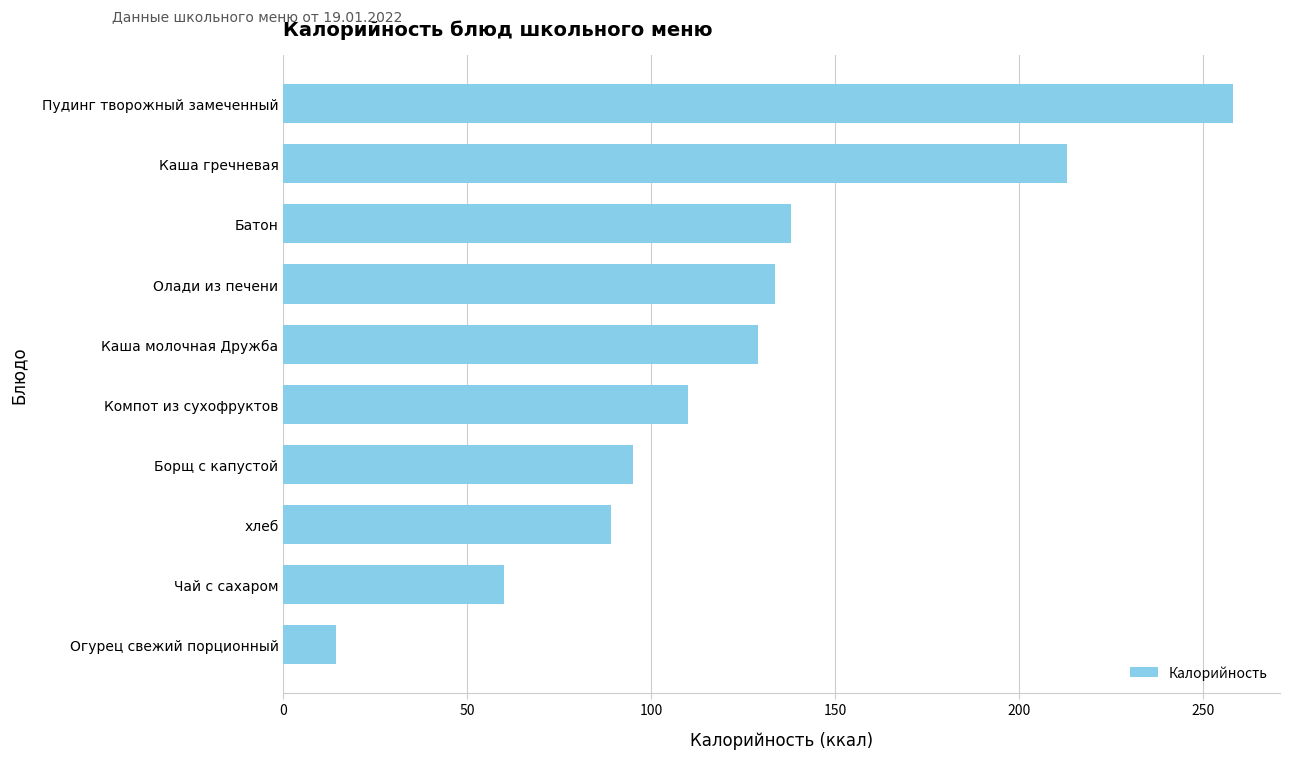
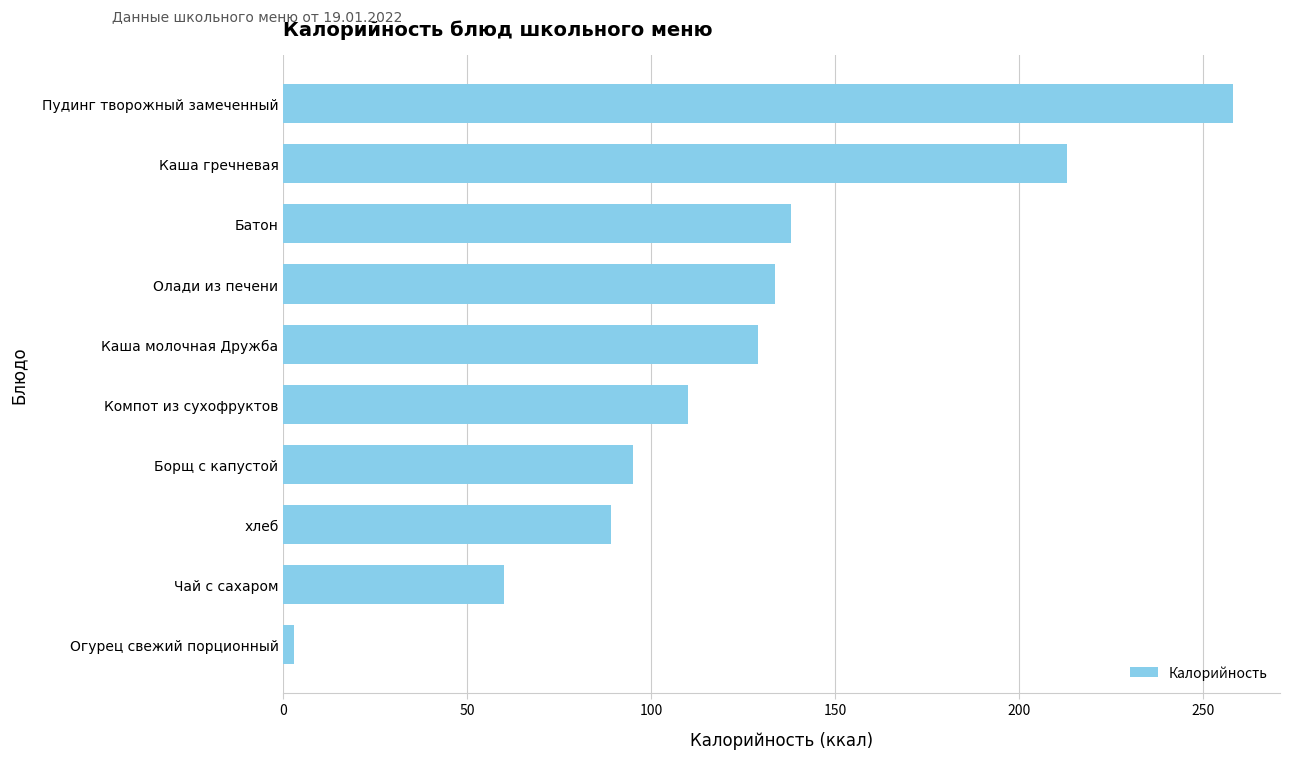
Огурец свежий порционный: 14 -> 3
